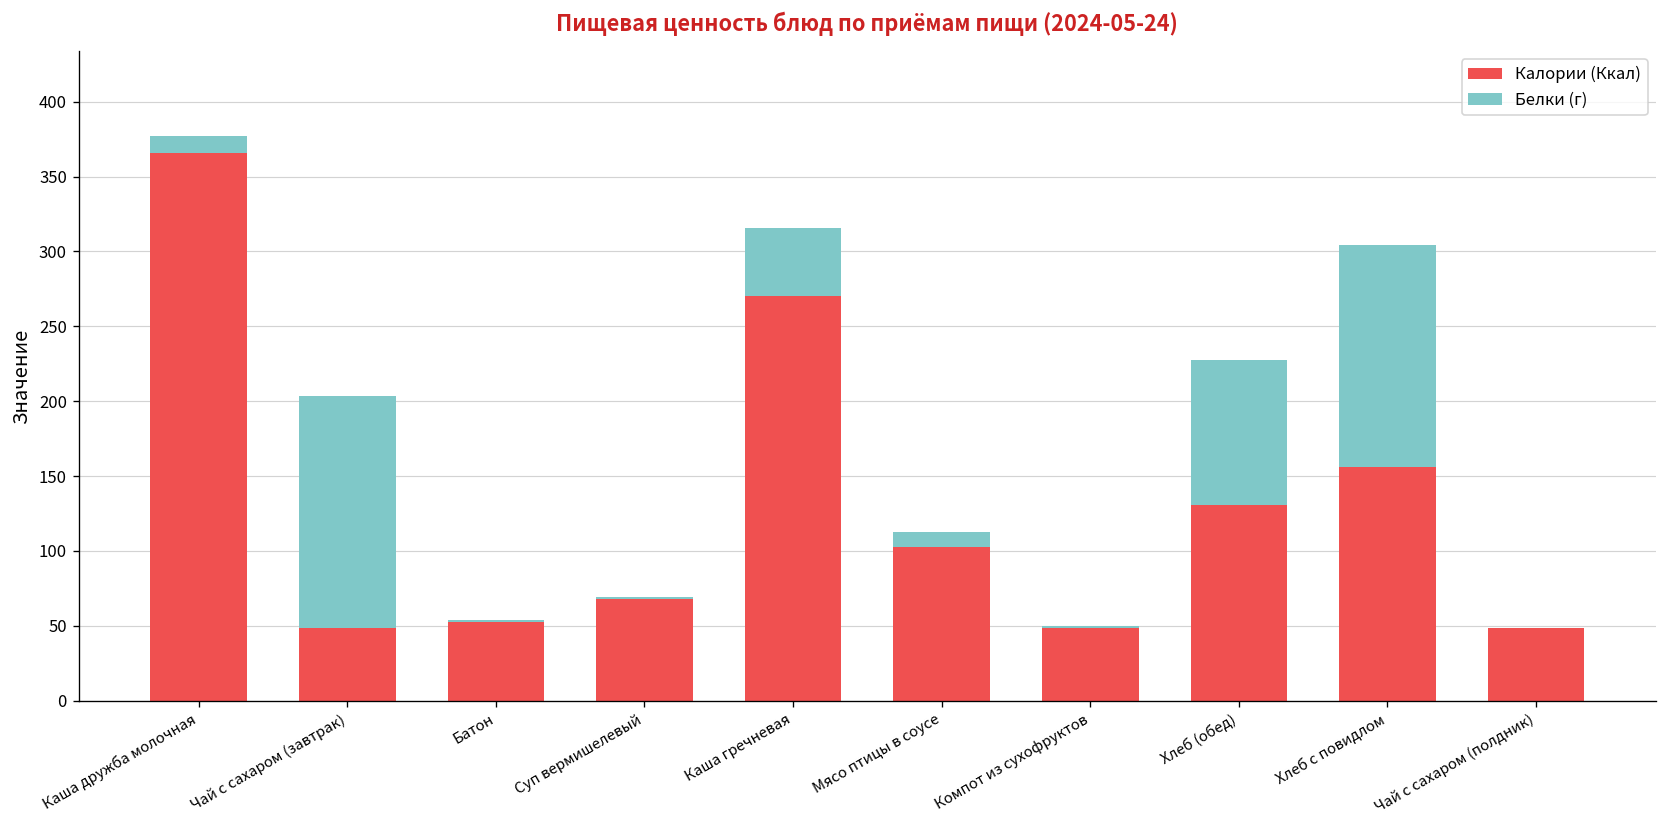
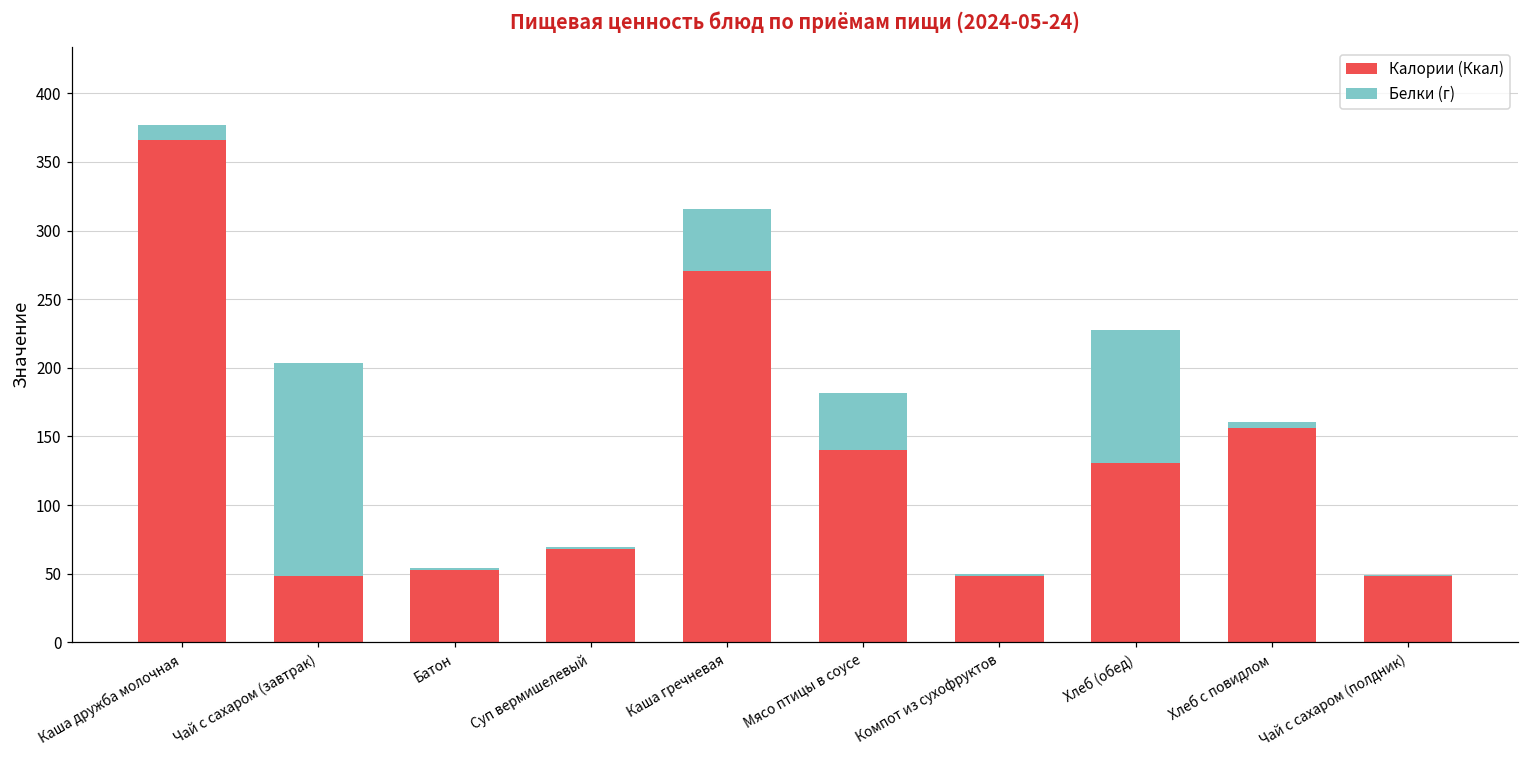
Калории (Ккал), Мясо птицы в соусе: 103 -> 140
Белки (г), Мясо птицы в соусе: 10 -> 41
Белки (г), Хлеб с повидлом: 149 -> 5
